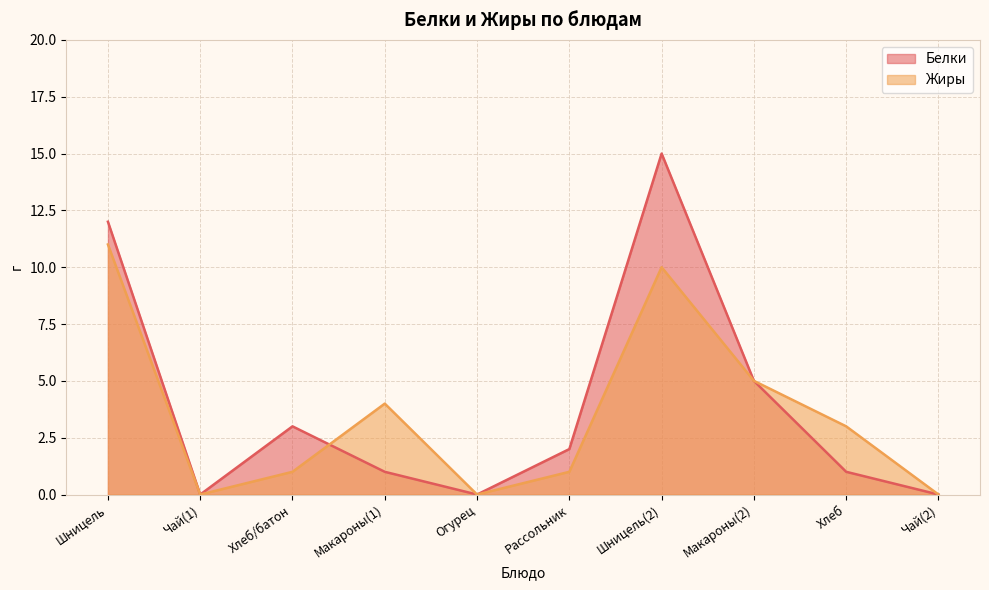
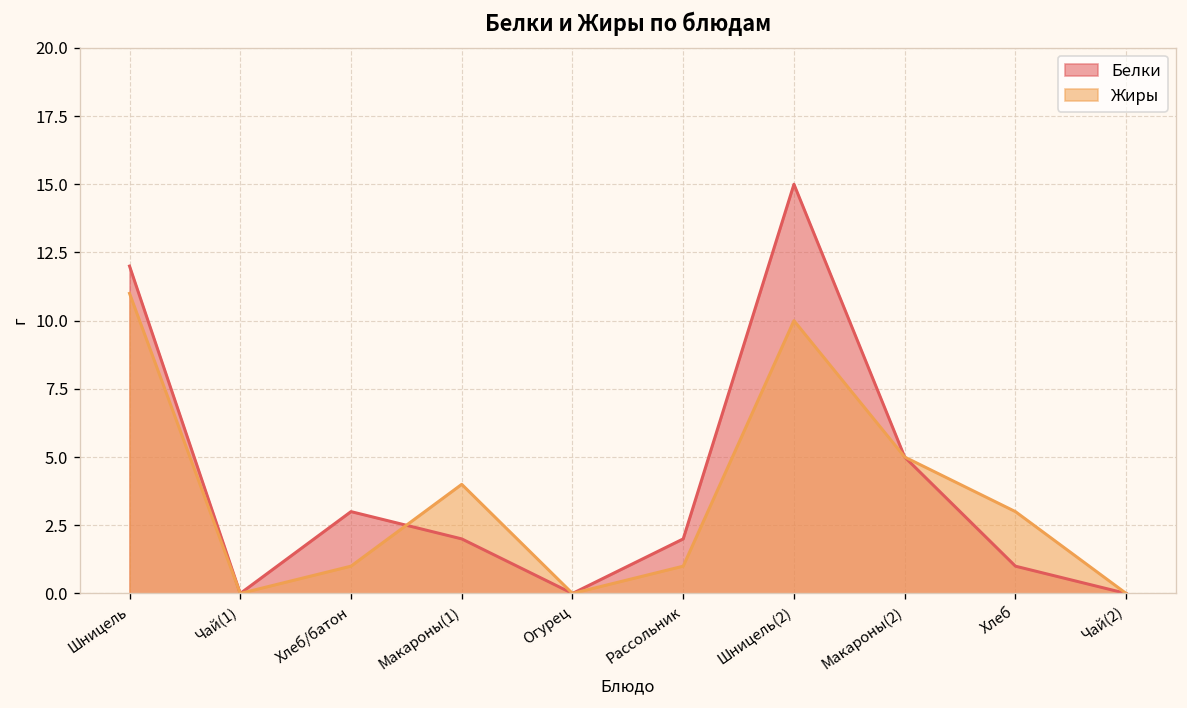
Белки, Макароны(1): 1 -> 2
